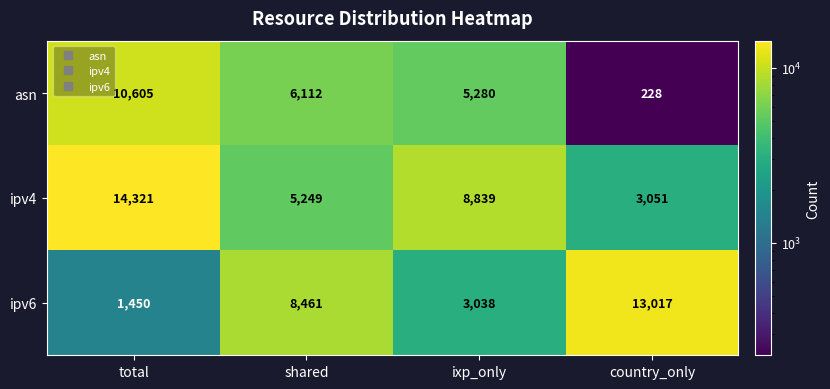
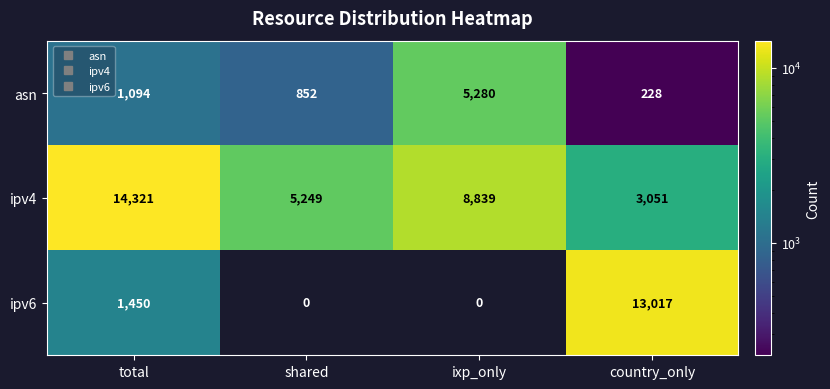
asn, total: 10,605 -> 1,094
asn, shared: 6,112 -> 852
ipv6, shared: 8,461 -> 0
ipv6, ixp_only: 3,038 -> 0
